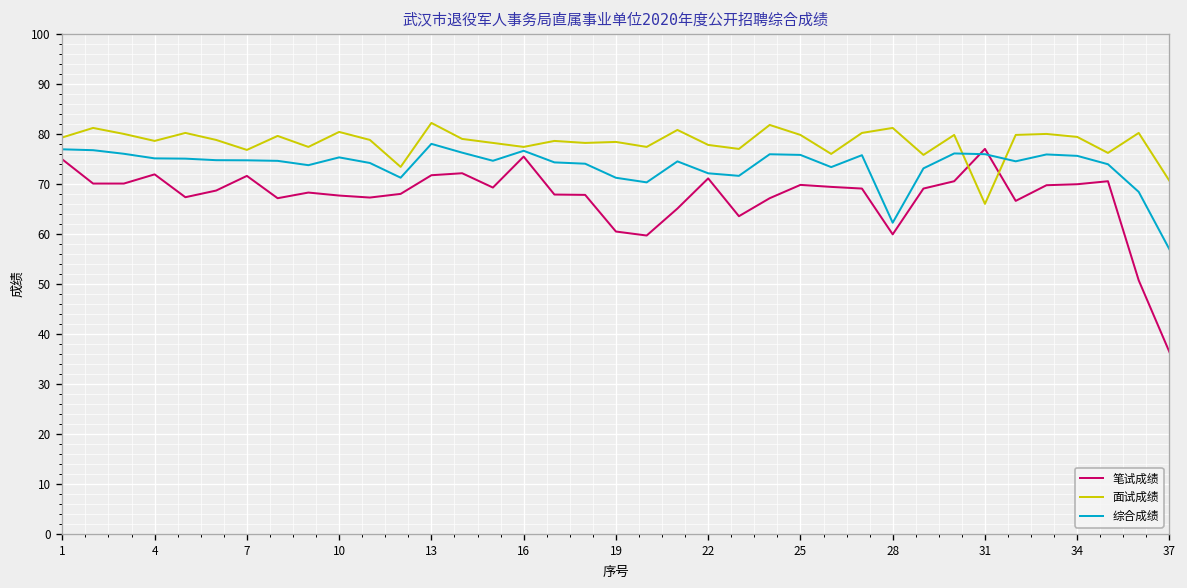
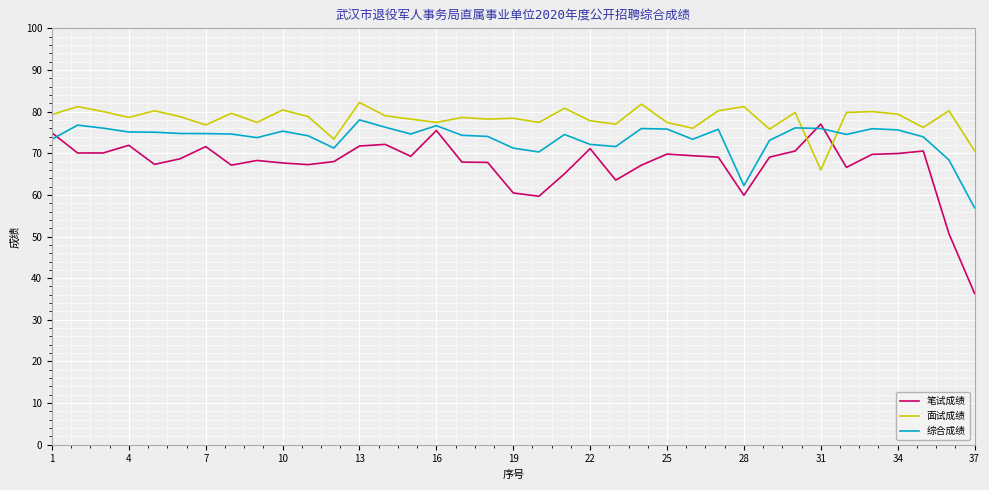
综合成绩, 1: 77 -> 73
面试成绩, 25: 80 -> 77
